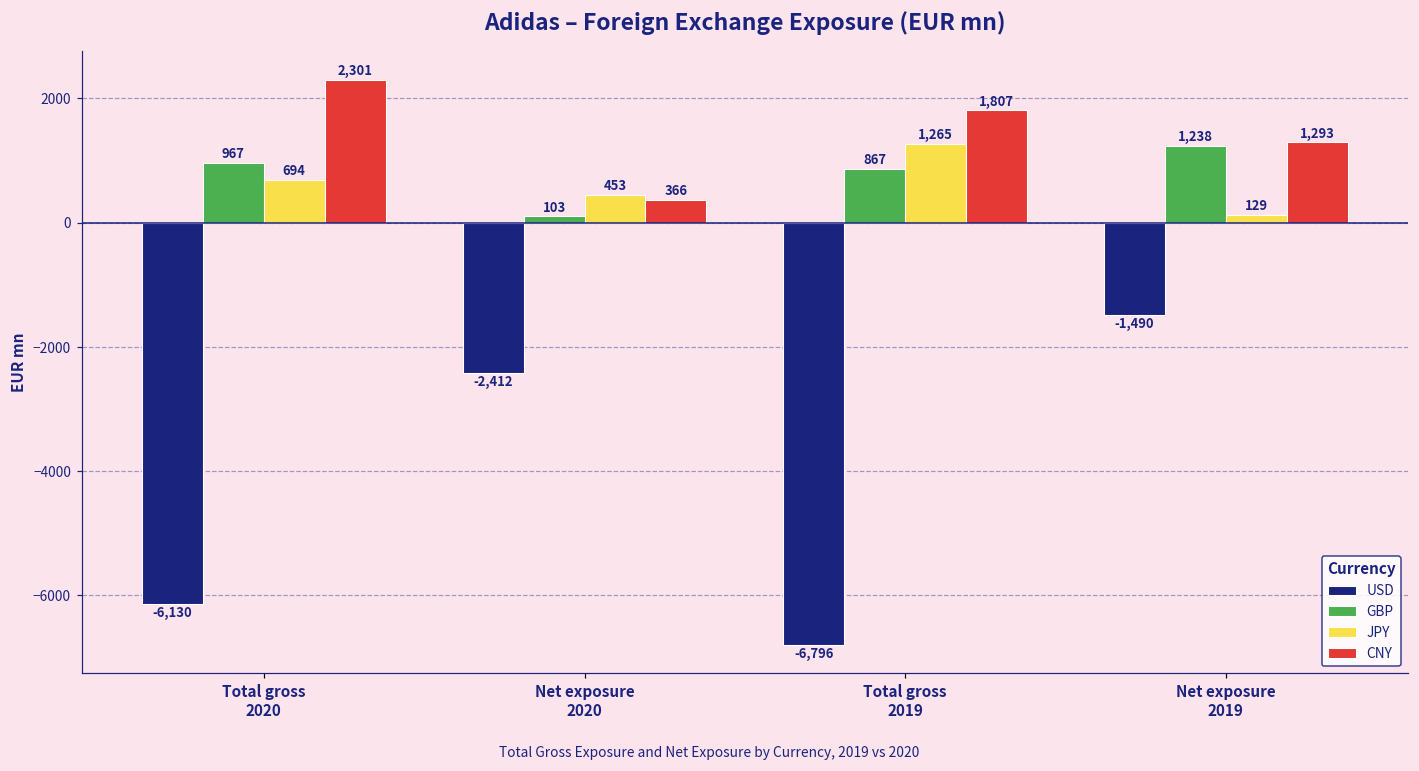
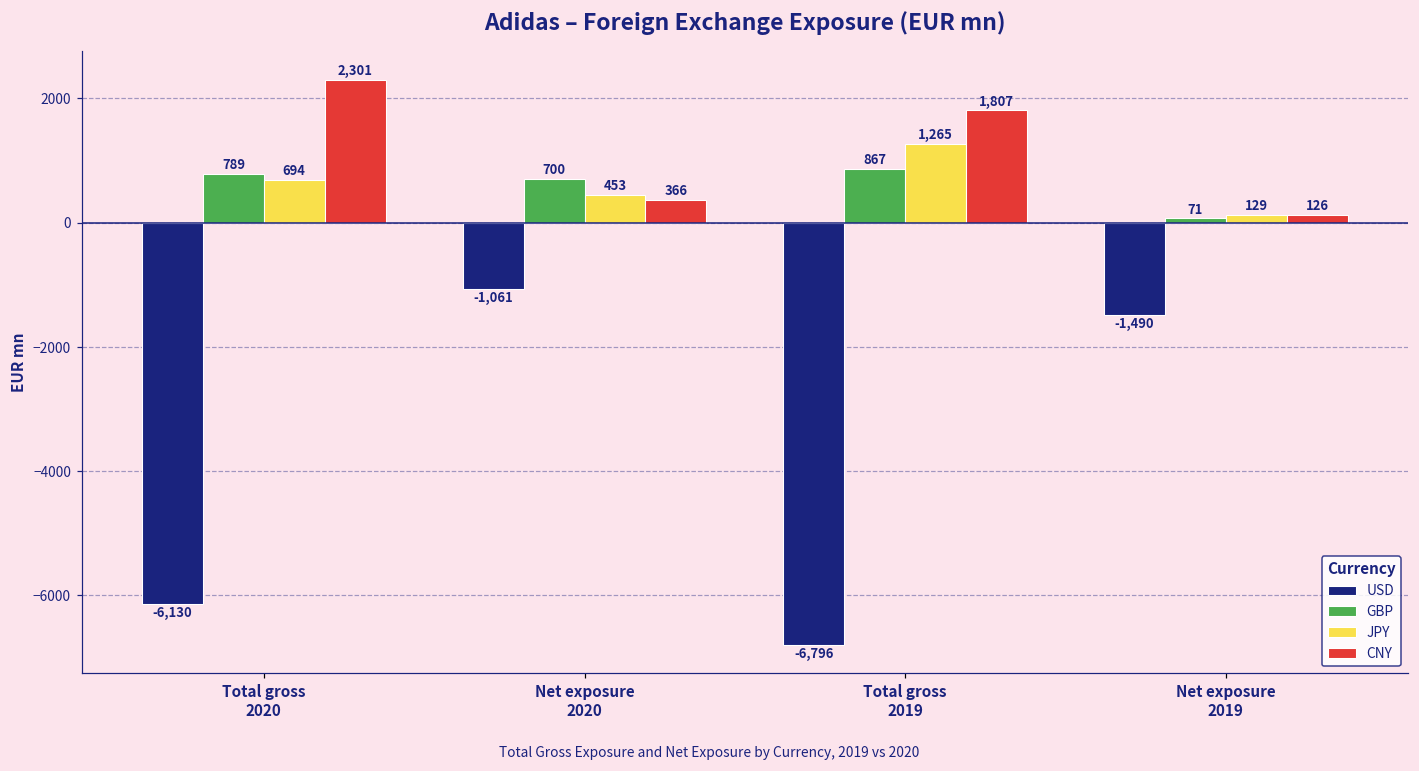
GBP, Total gross 2020: 967 -> 789
USD, Net exposure 2020: -2,412 -> -1,061
GBP, Net exposure 2020: 103 -> 700
GBP, Net exposure 2019: 1,238 -> 71
CNY, Net exposure 2019: 1,293 -> 126
